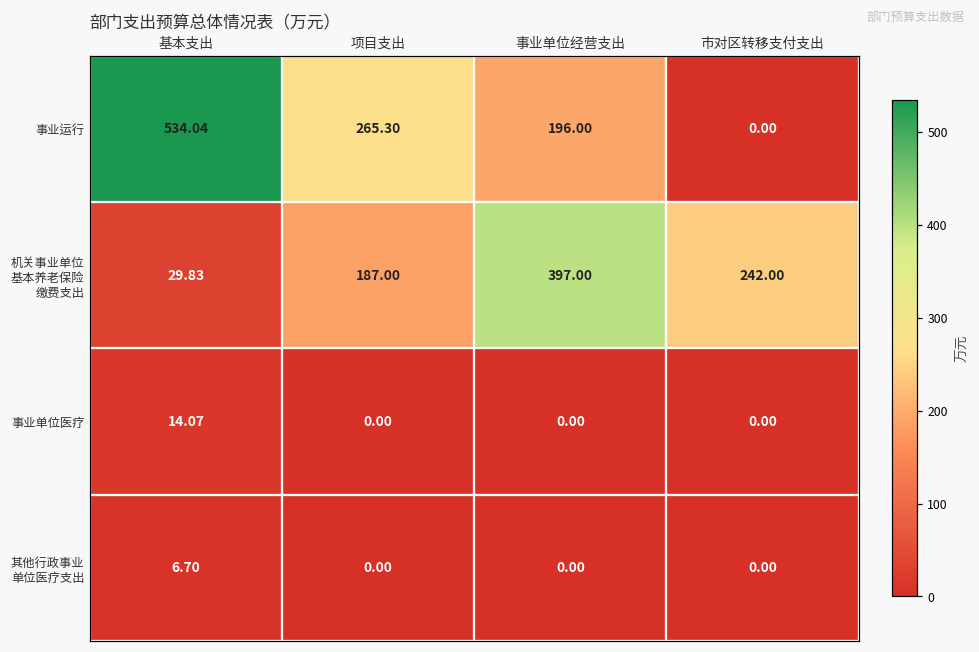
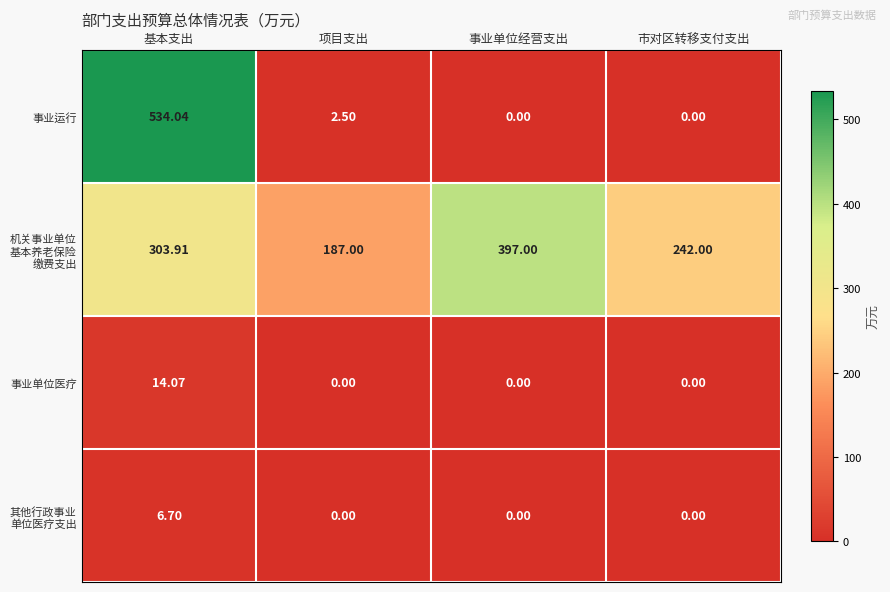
事业运行, 项目支出: 265.30 -> 2.50
事业运行, 事业单位经营支出: 196.00 -> 0.00
机关事业单位 基本养老保险 缴费支出, 基本支出: 29.83 -> 303.91
